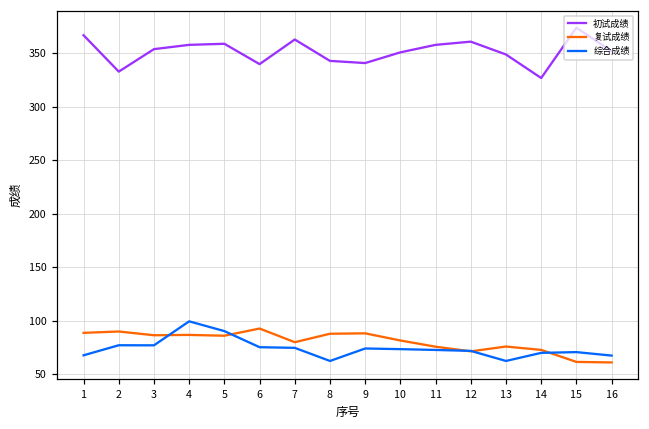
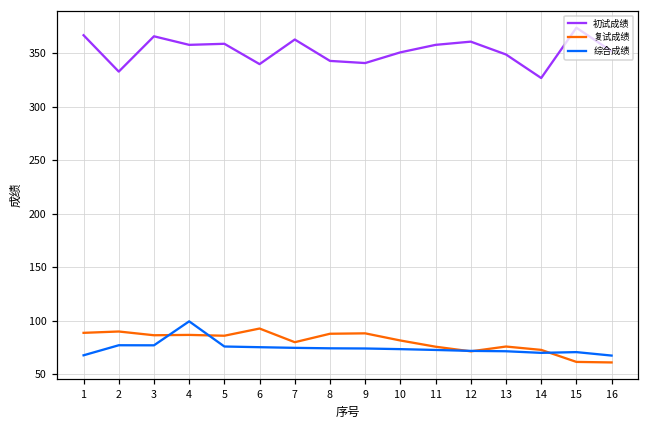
初试成绩, 3: 350 -> 370
综合成绩, 5: 90 -> 80
综合成绩, 8: 60 -> 70
综合成绩, 13: 60 -> 70
